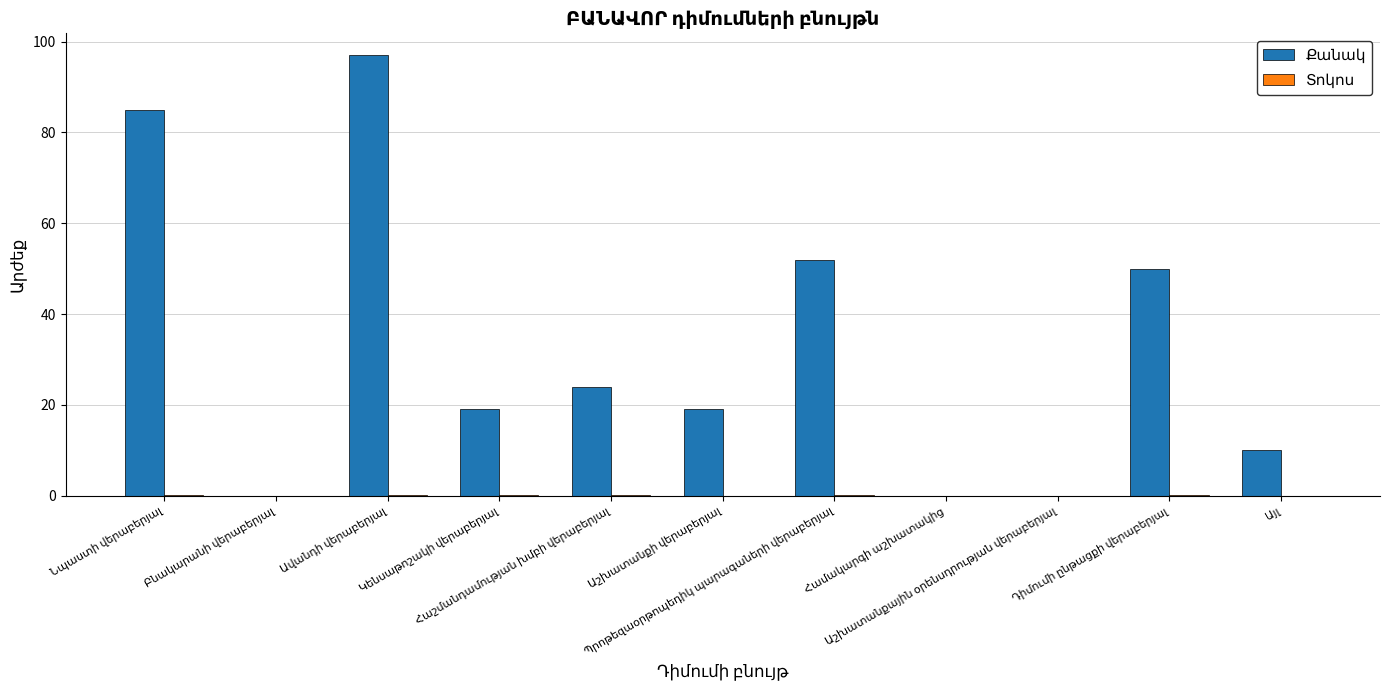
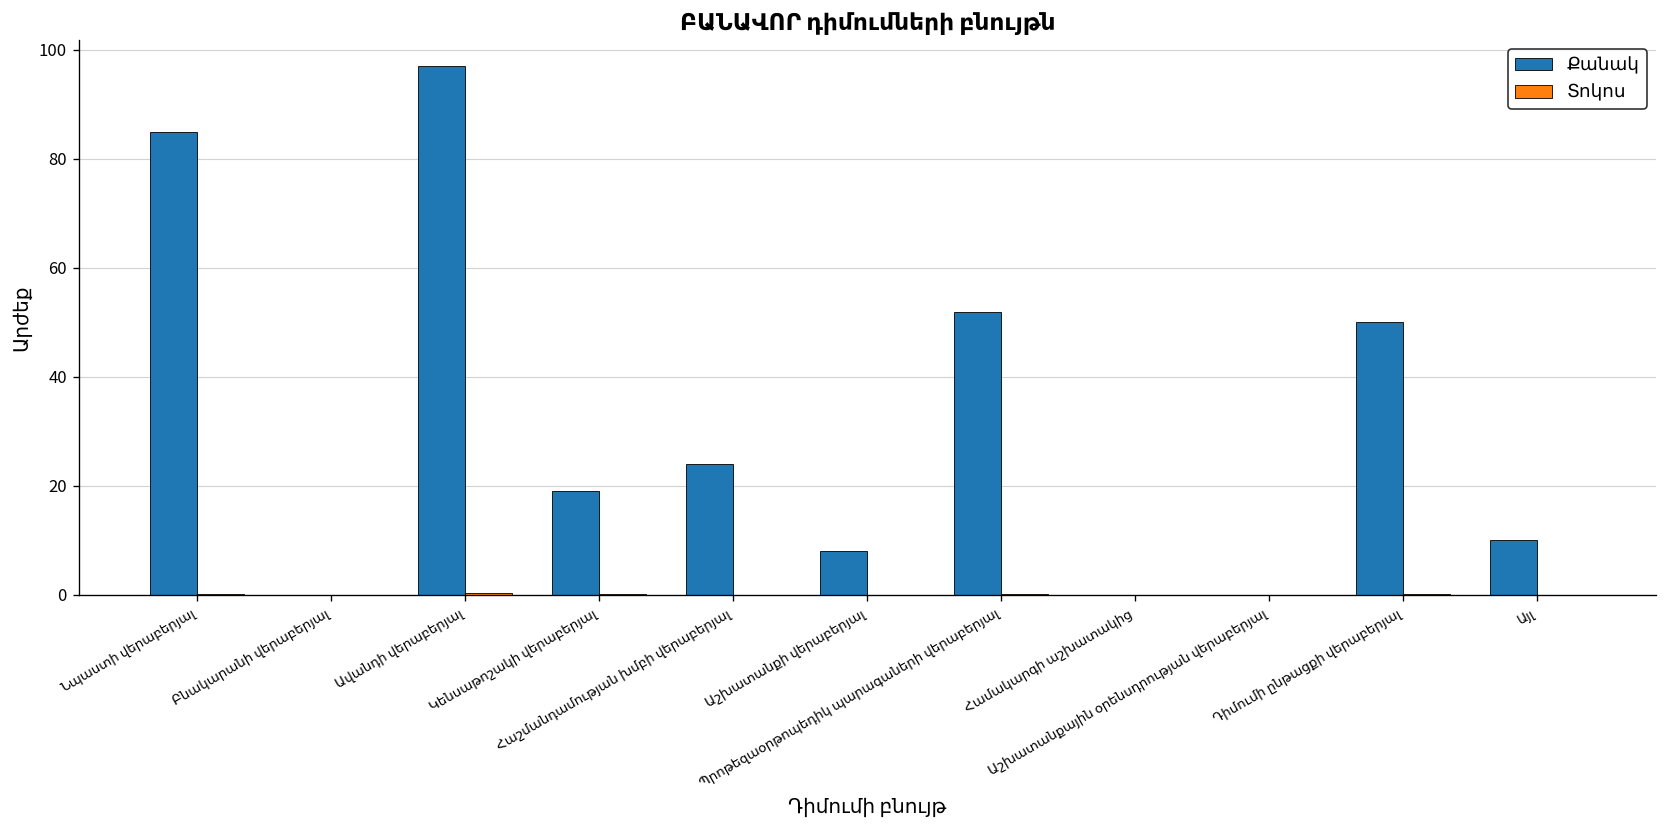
Քանակ, Աշխատանքի վերաբերյալ: 19 -> 8
